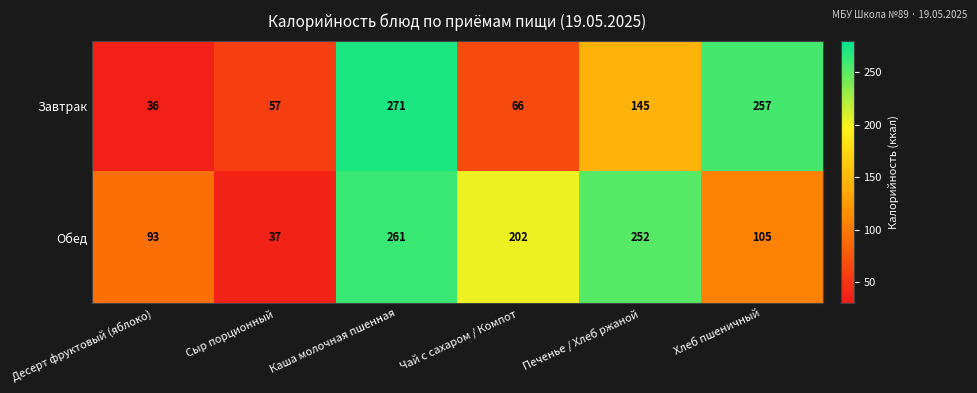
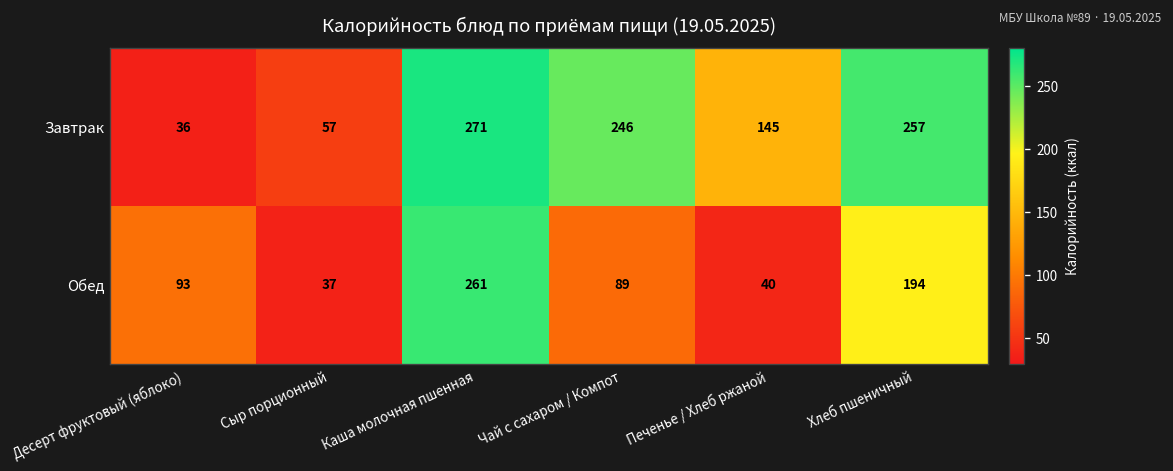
Завтрак, Чай с сахаром / Компот: 66 -> 246
Обед, Чай с сахаром / Компот: 202 -> 89
Обед, Печенье / Хлеб ржаной: 252 -> 40
Обед, Хлеб пшеничный: 105 -> 194
